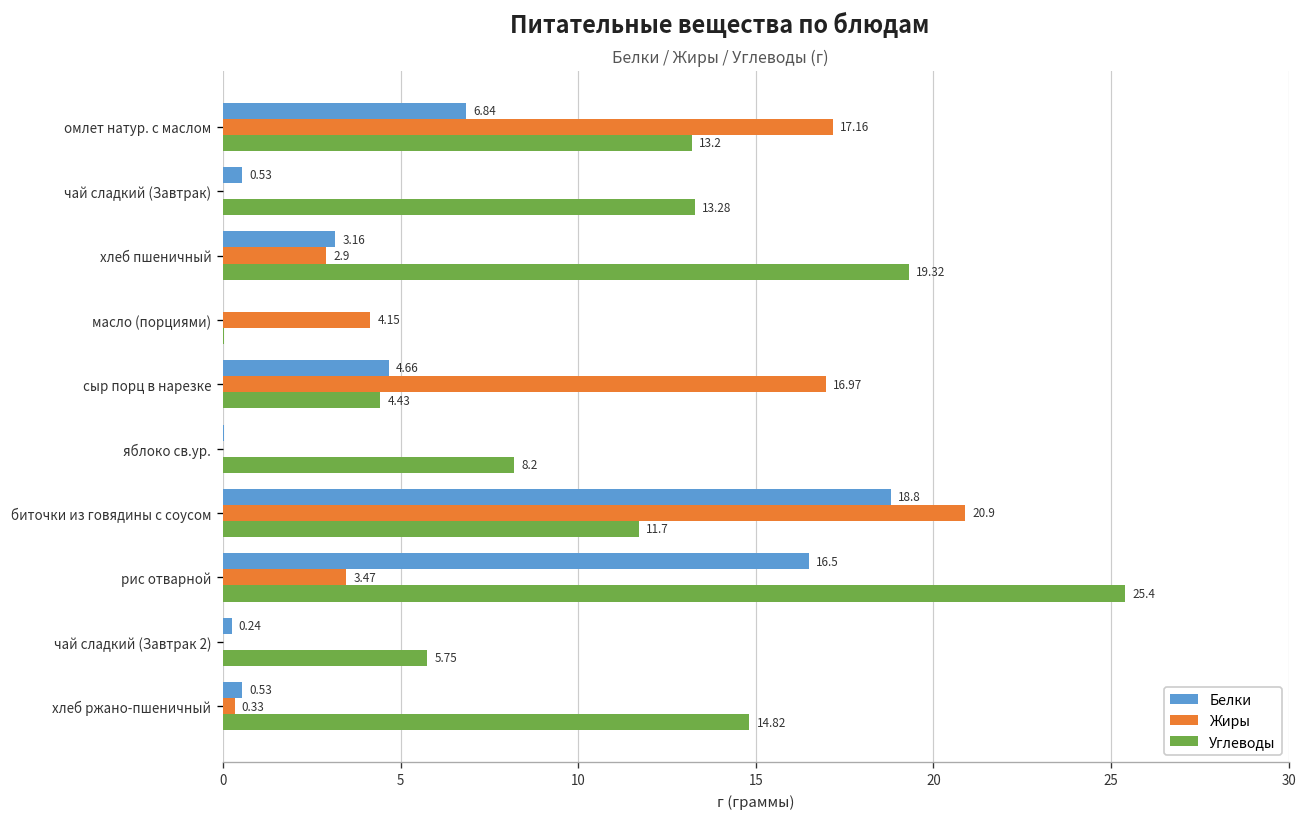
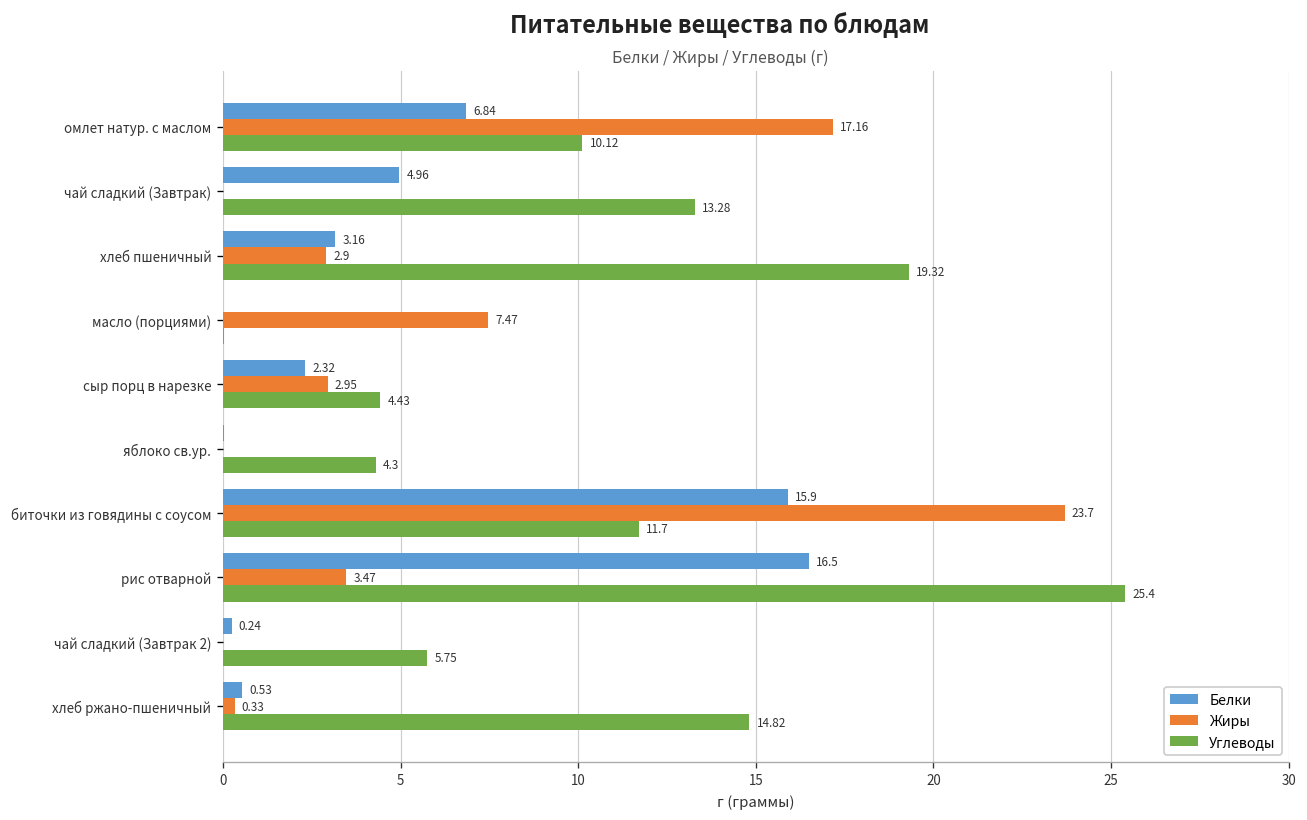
Углеводы, омлет натур. с маслом: 13.2 -> 10.12
Белки, чай сладкий (Завтрак): 0.53 -> 4.96
Жиры, масло (порциями): 4.15 -> 7.47
Белки, сыр порц в нарезке: 4.66 -> 2.32
Жиры, сыр порц в нарезке: 16.97 -> 2.95
Углеводы, яблоко св.ур.: 8.2 -> 4.3
Белки, биточки из говядины с соусом: 18.8 -> 15.9
Жиры, биточки из говядины с соусом: 20.9 -> 23.7
